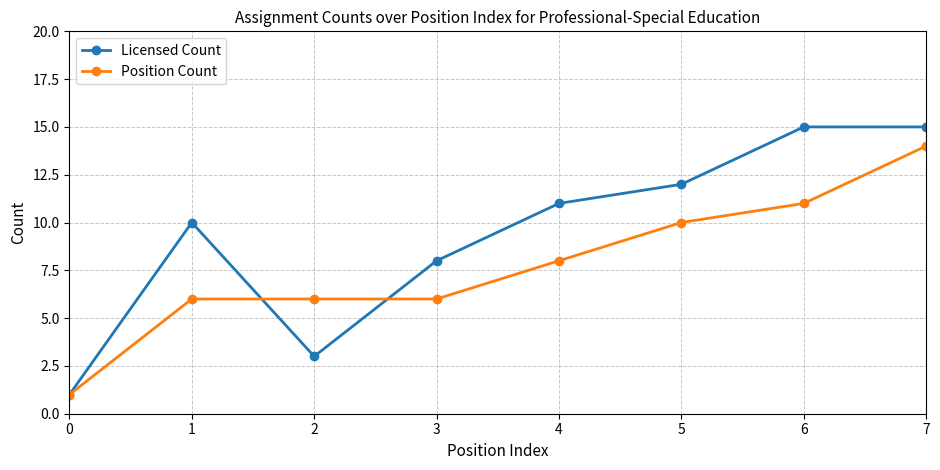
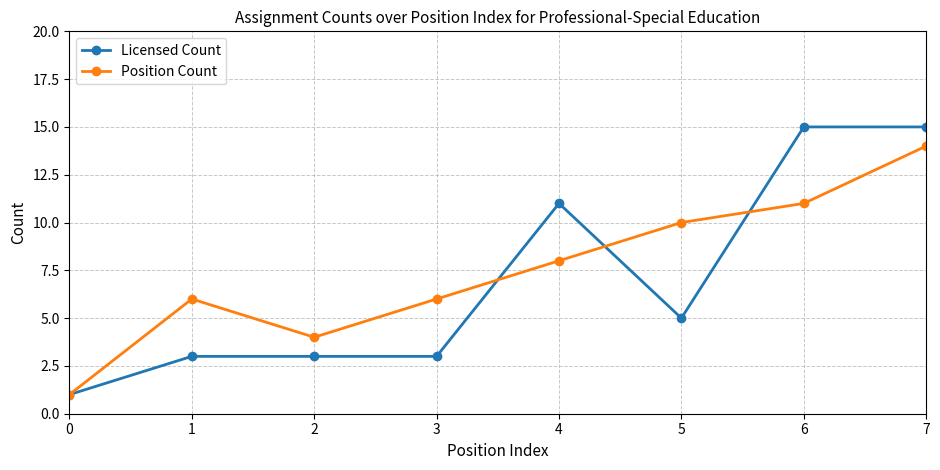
Licensed Count, 1: 10 -> 3
Position Count, 2: 6 -> 4
Licensed Count, 3: 8 -> 3
Licensed Count, 5: 12 -> 5
